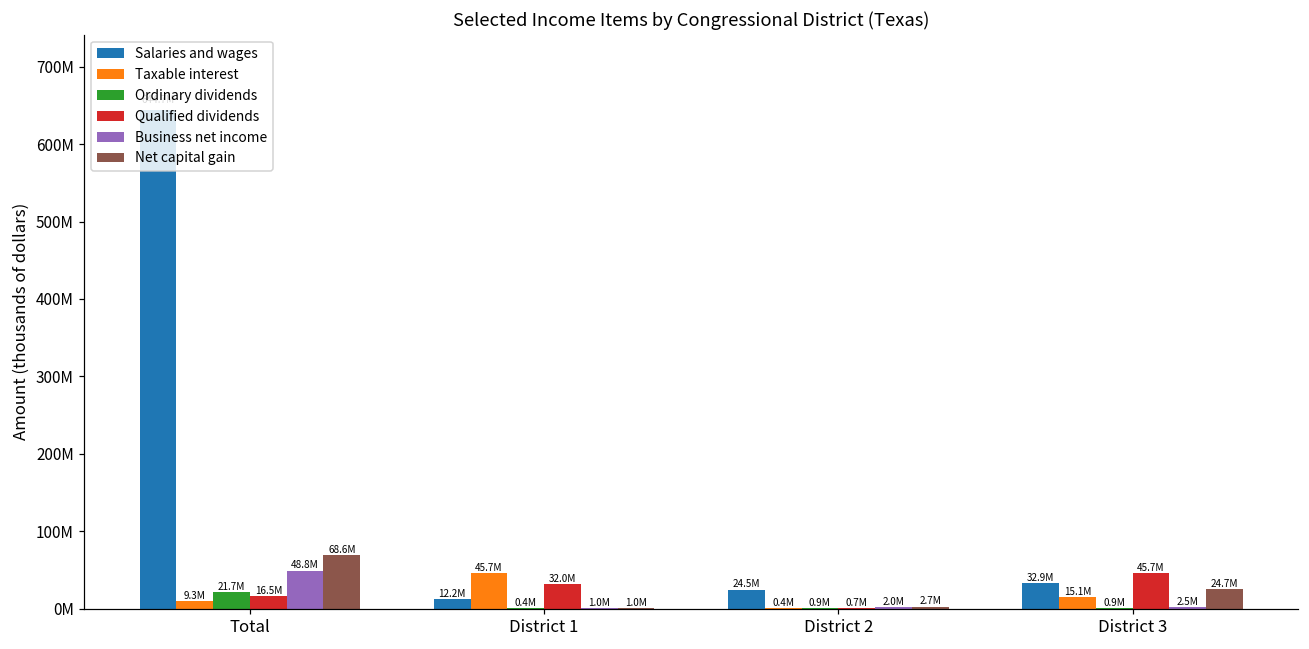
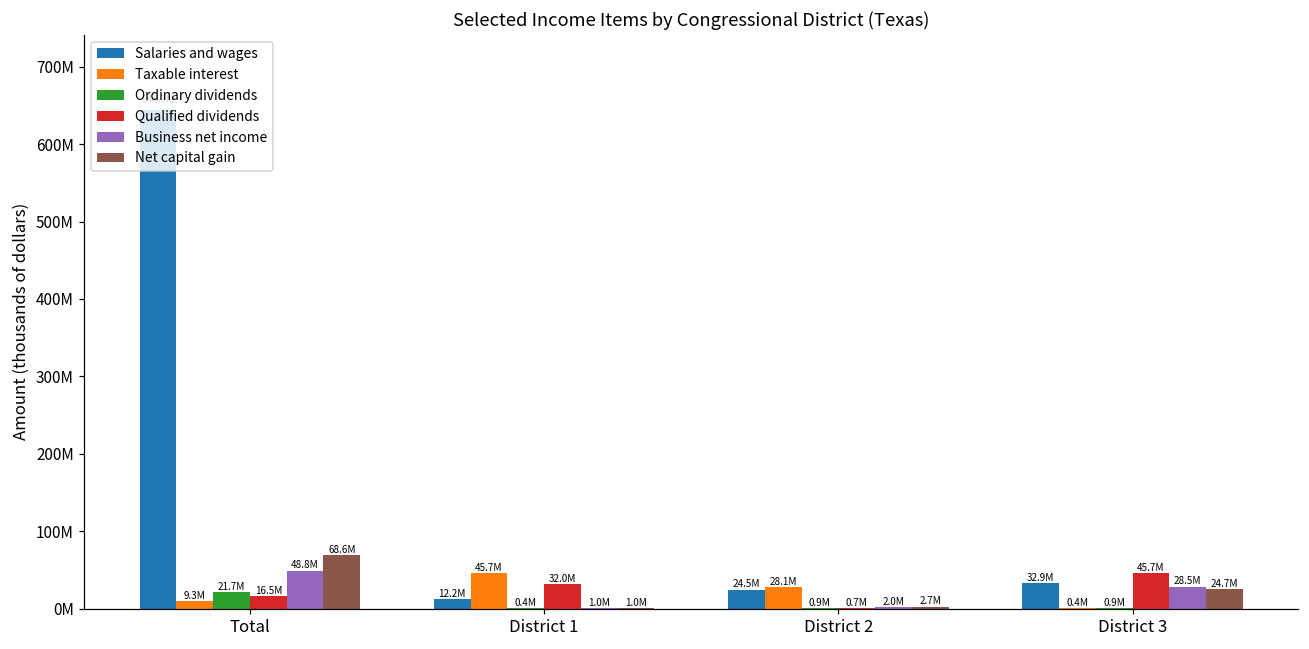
Taxable interest, District 2: 0.4M -> 28.1M
Taxable interest, District 3: 15.1M -> 0.4M
Business net income, District 3: 2.5M -> 28.5M
